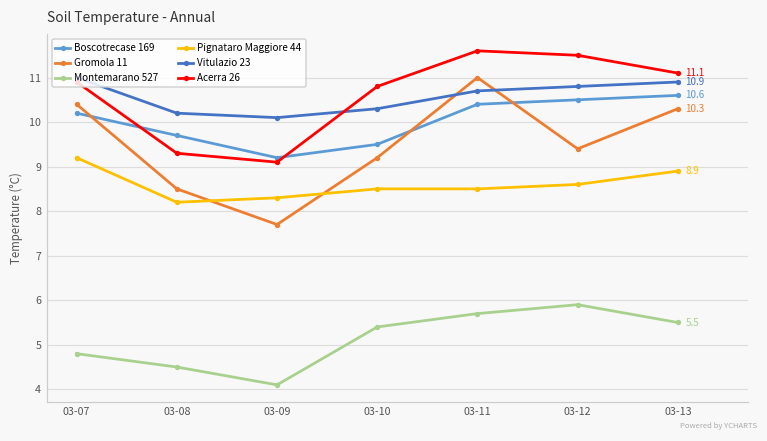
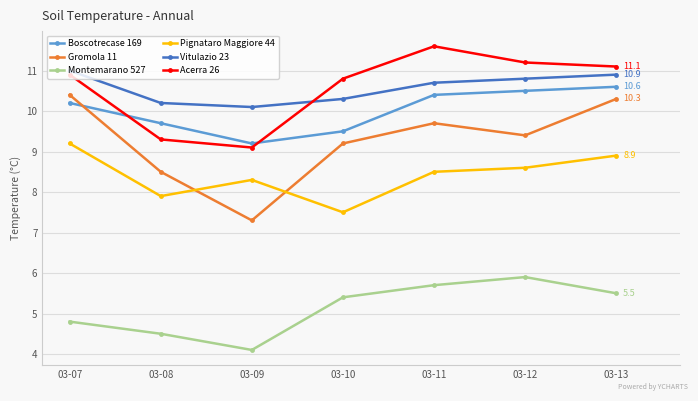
Pignataro Maggiore 44, 03-08: 8.2 -> 7.9
Gromola 11, 03-09: 7.7 -> 7.3
Pignataro Maggiore 44, 03-10: 8.5 -> 7.5
Gromola 11, 03-11: 11.0 -> 9.7
Acerra 26, 03-12: 11.5 -> 11.2
